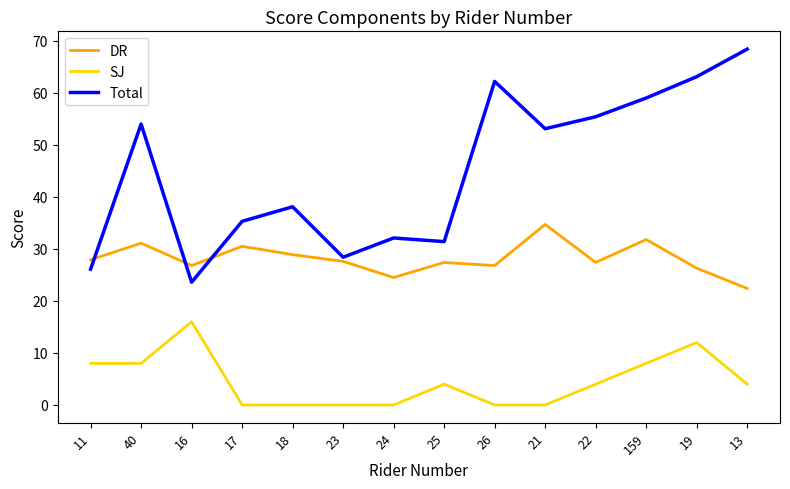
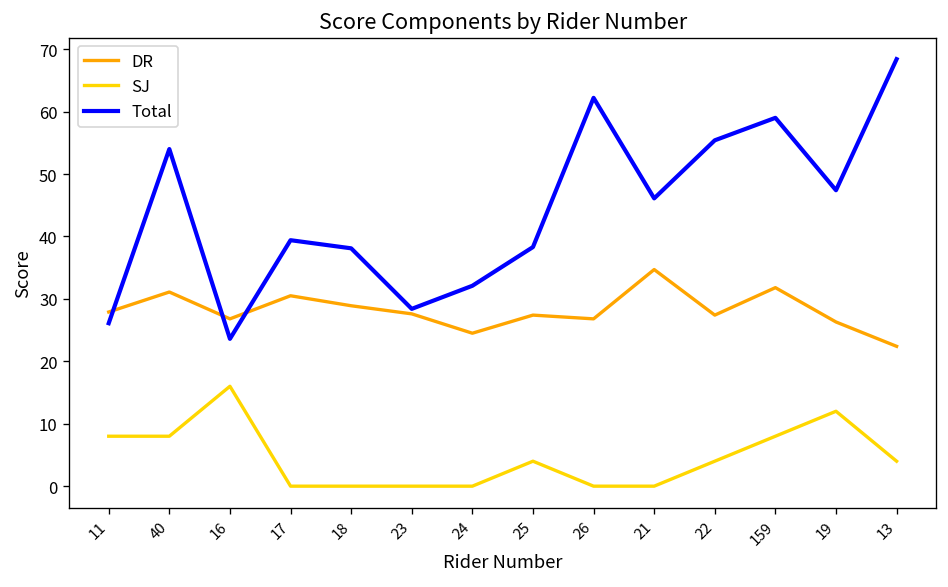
Total, 17: 35 -> 39
Total, 25: 31 -> 38
Total, 21: 53 -> 46
Total, 19: 63 -> 47
